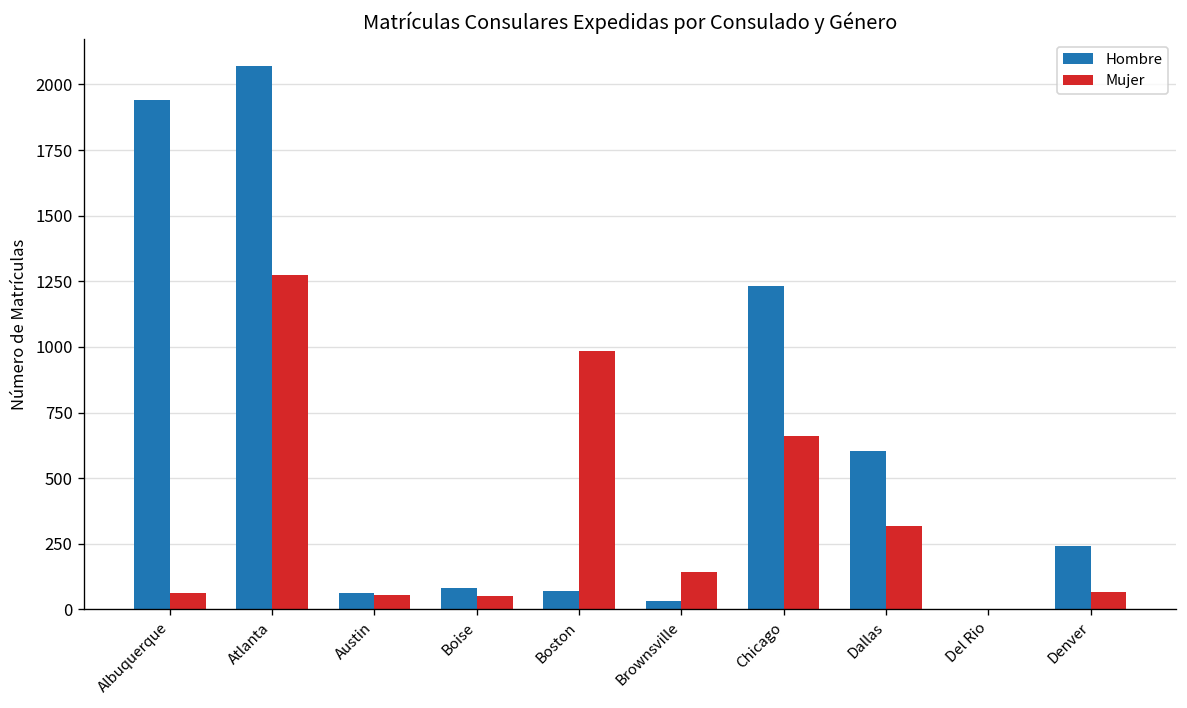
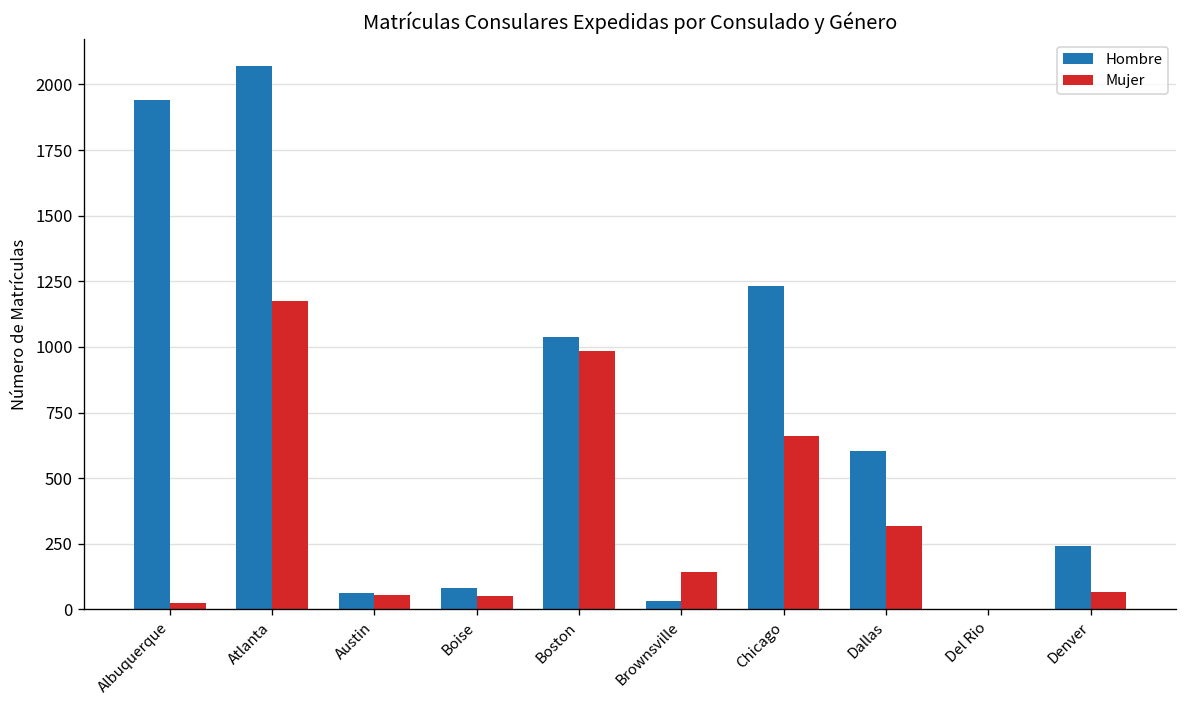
Mujer, Albuquerque: 60 -> 20
Mujer, Atlanta: 1280 -> 1180
Hombre, Boston: 70 -> 1040
